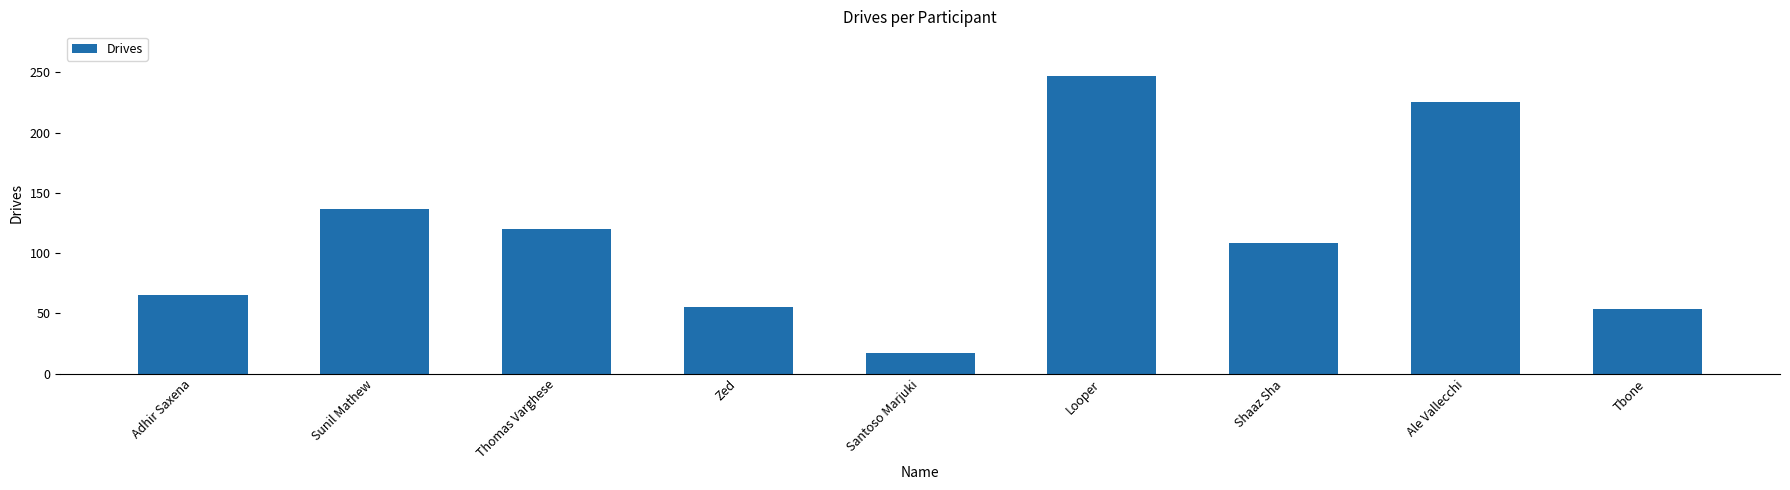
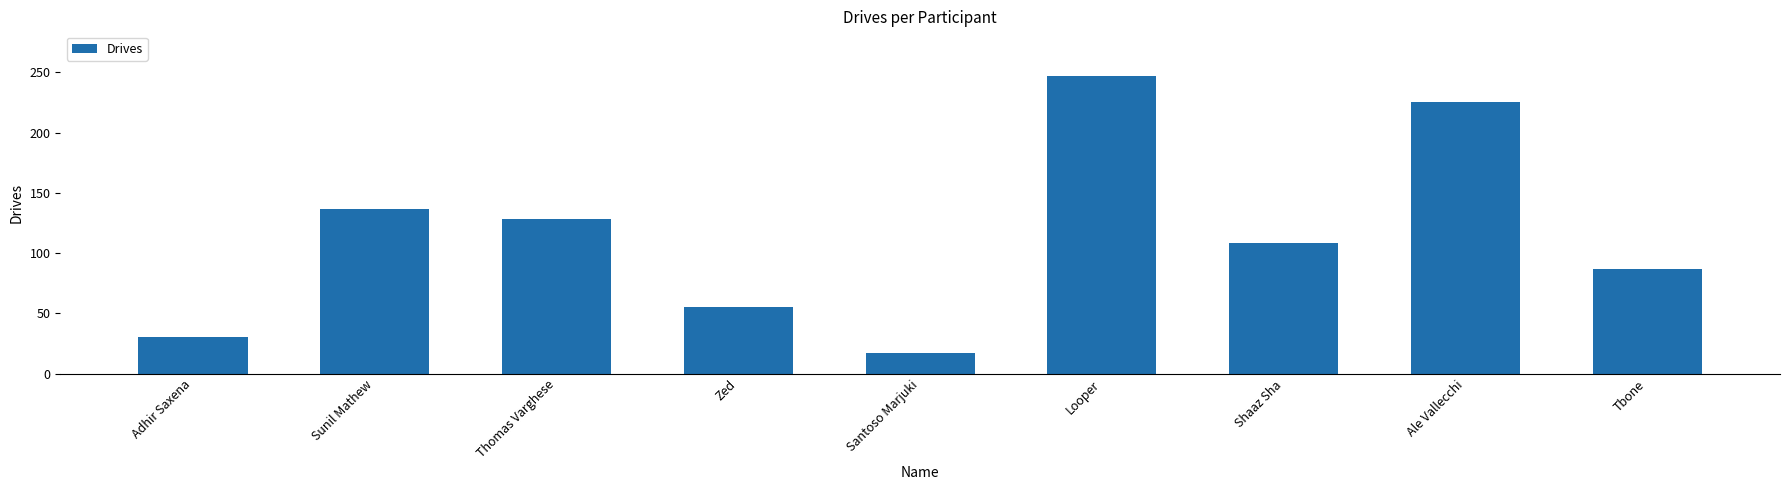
Adhir Saxena: 65 -> 30
Thomas Varghese: 120 -> 128
Tbone: 54 -> 87
